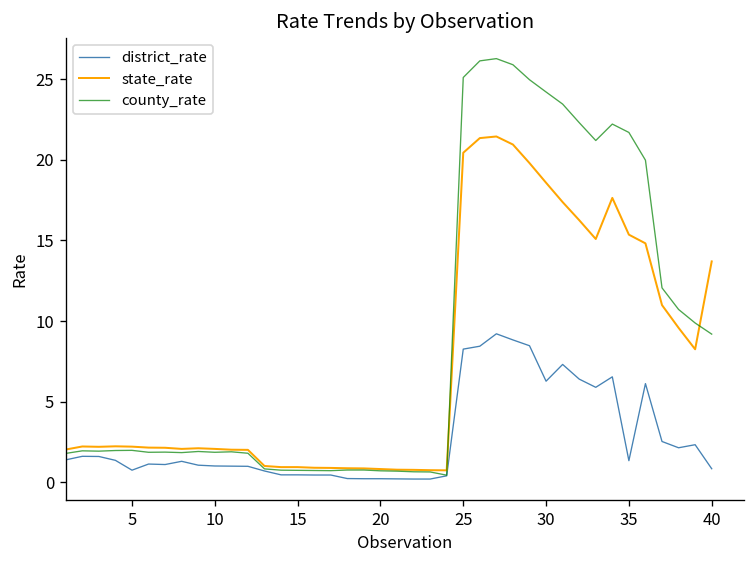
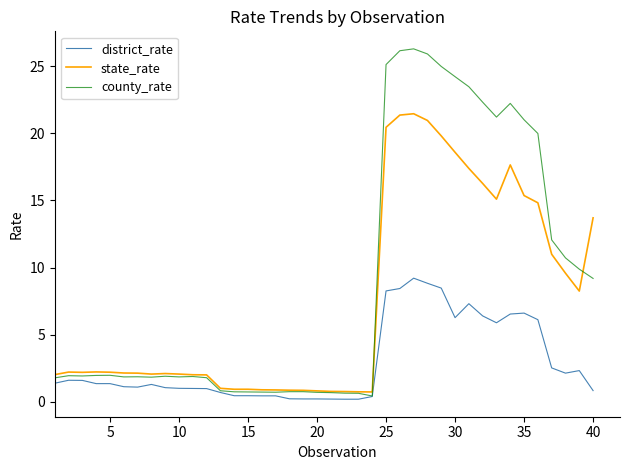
district_rate, 5: 0.8 -> 1.4
district_rate, 35: 1.3 -> 6.6
county_rate, 35: 21.7 -> 21.0
